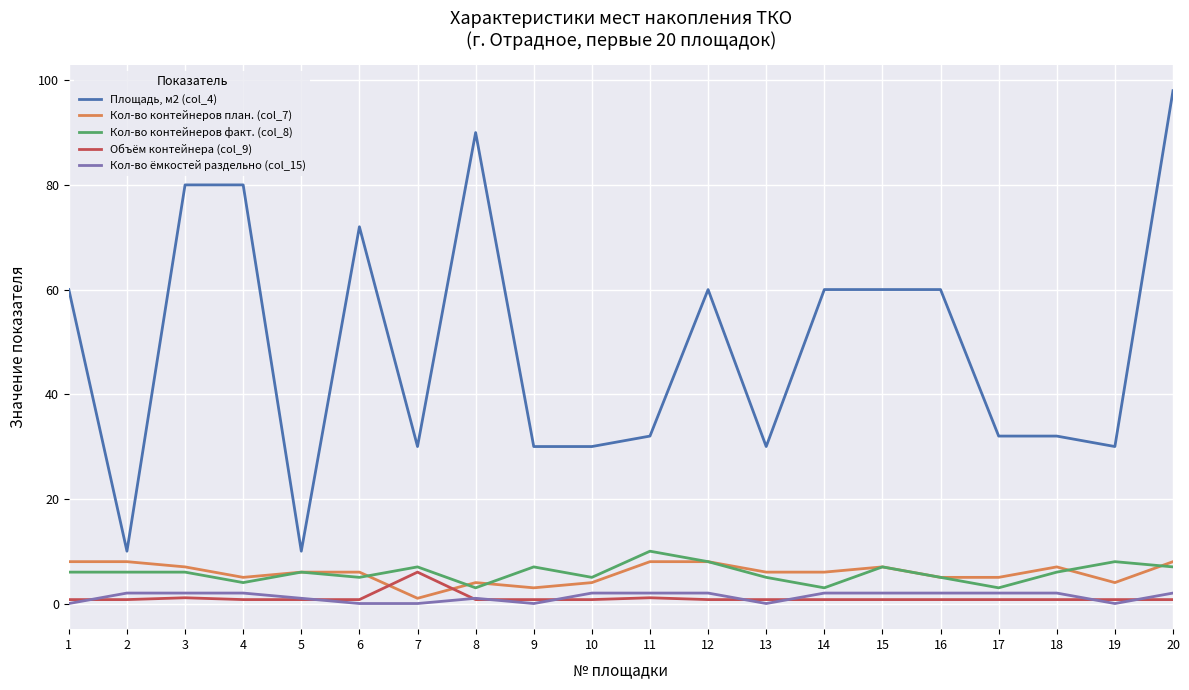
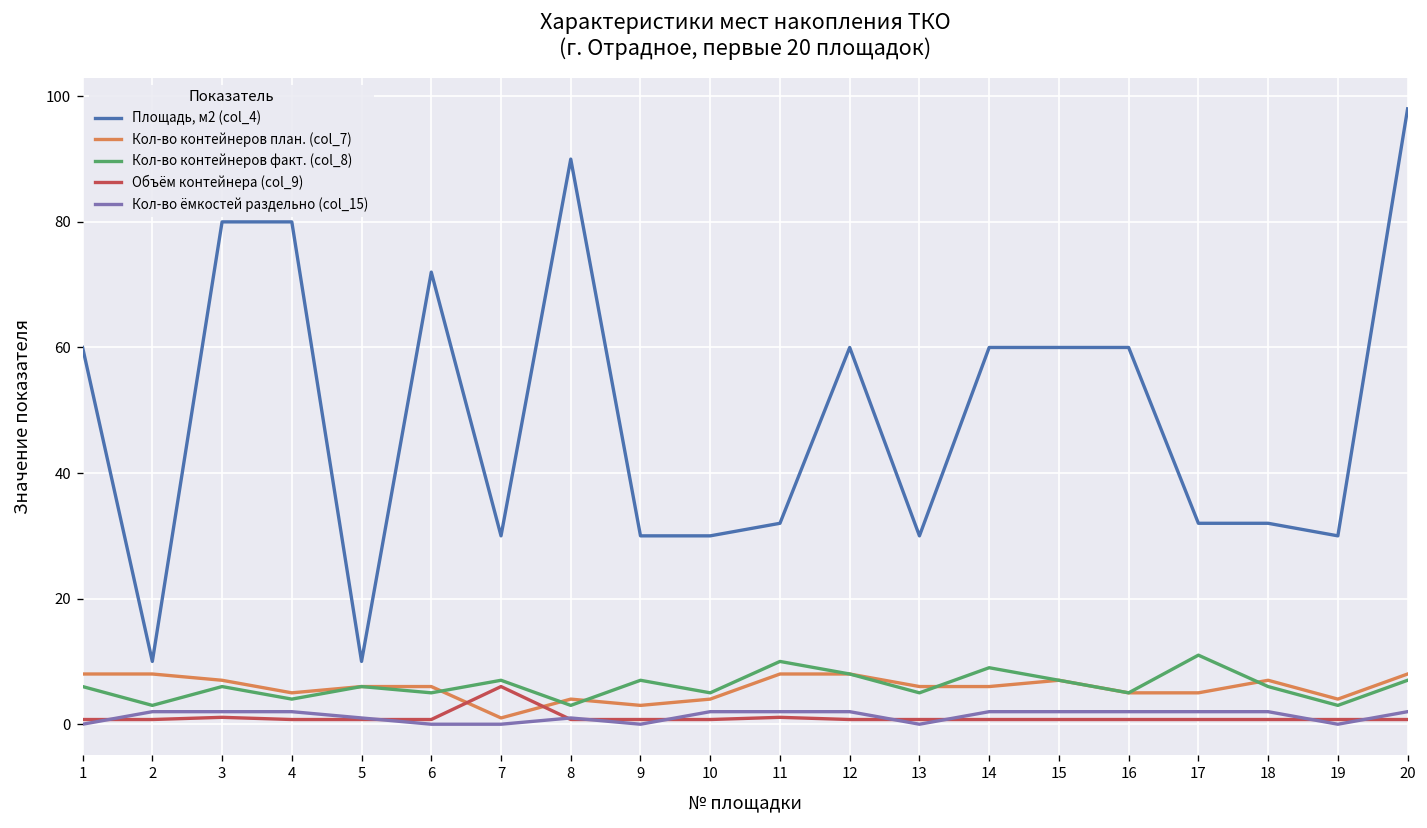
Кол-во контейнеров факт. (col_8), 2: 6 -> 3
Кол-во контейнеров факт. (col_8), 14: 3 -> 9
Кол-во контейнеров факт. (col_8), 17: 3 -> 11
Кол-во контейнеров факт. (col_8), 19: 8 -> 3
